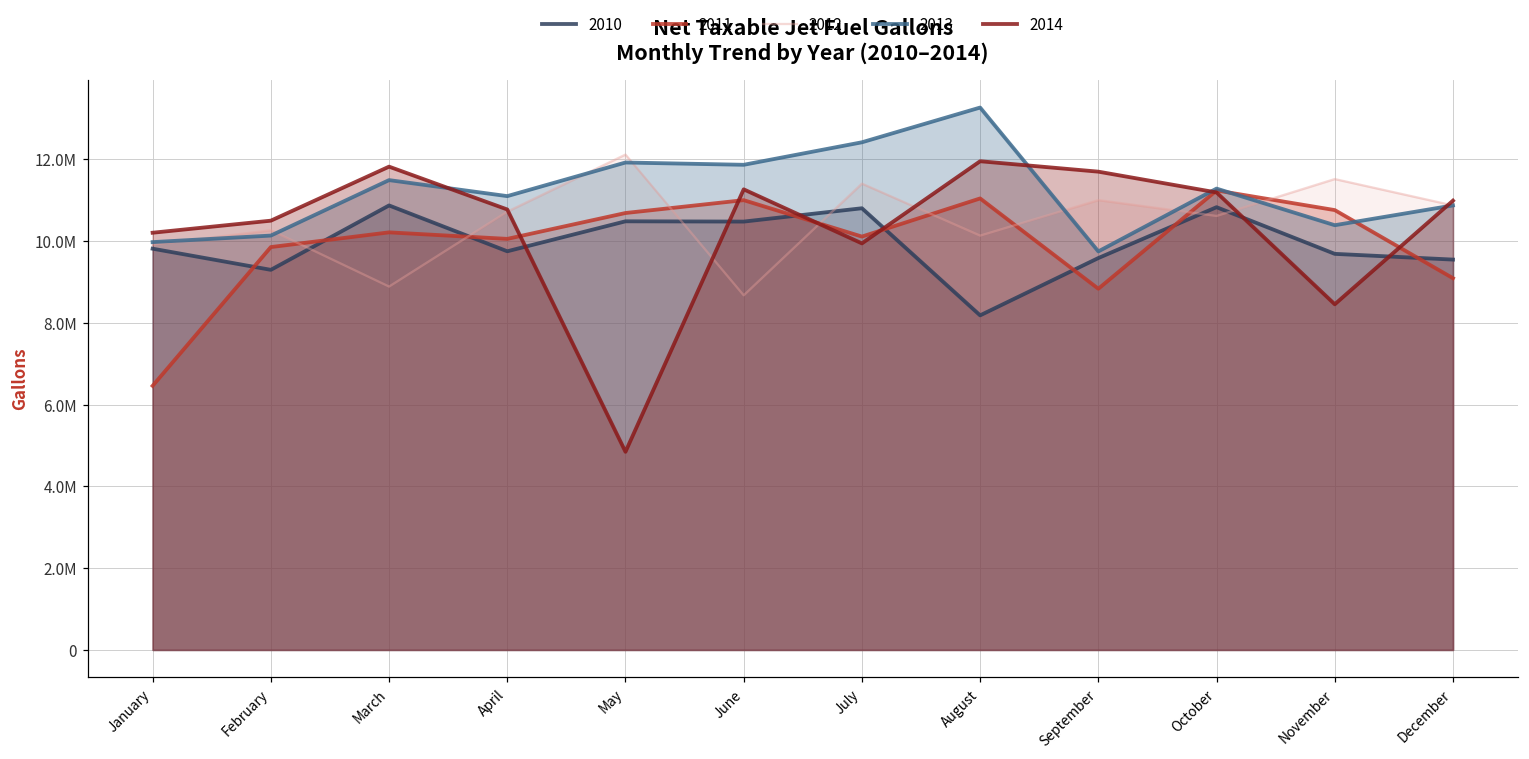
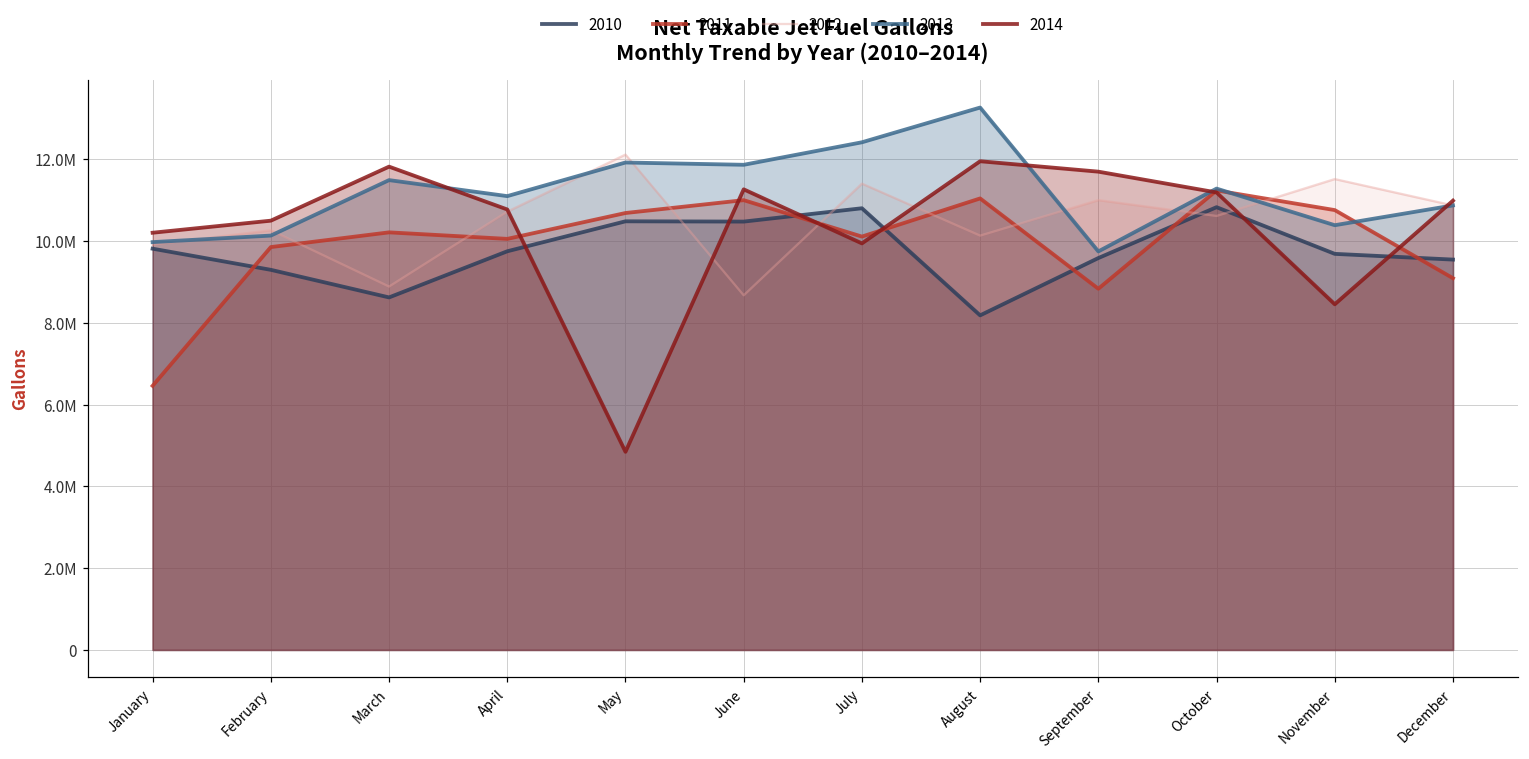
2010, March: 10900000 -> 8600000
